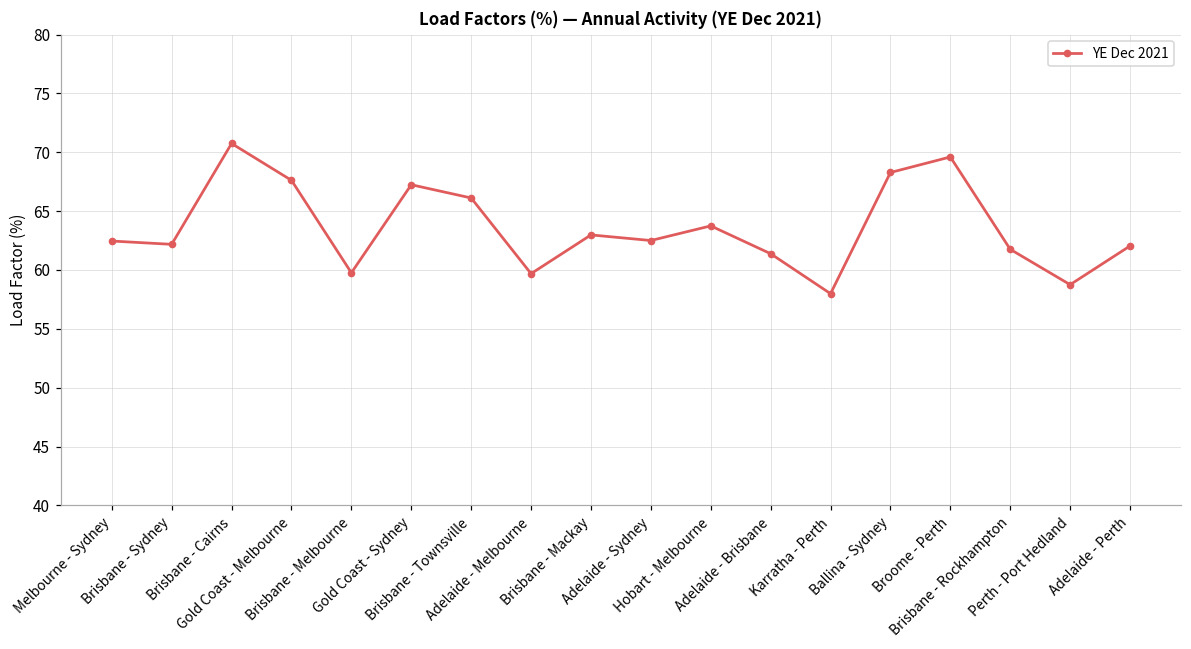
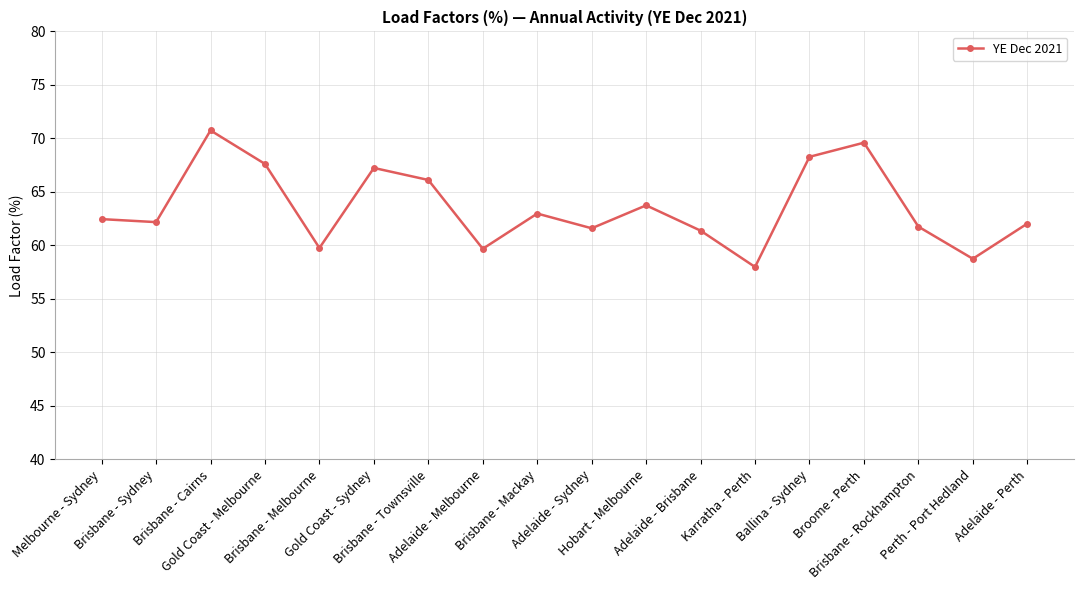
Adelaide - Sydney: 62.5 -> 61.6
